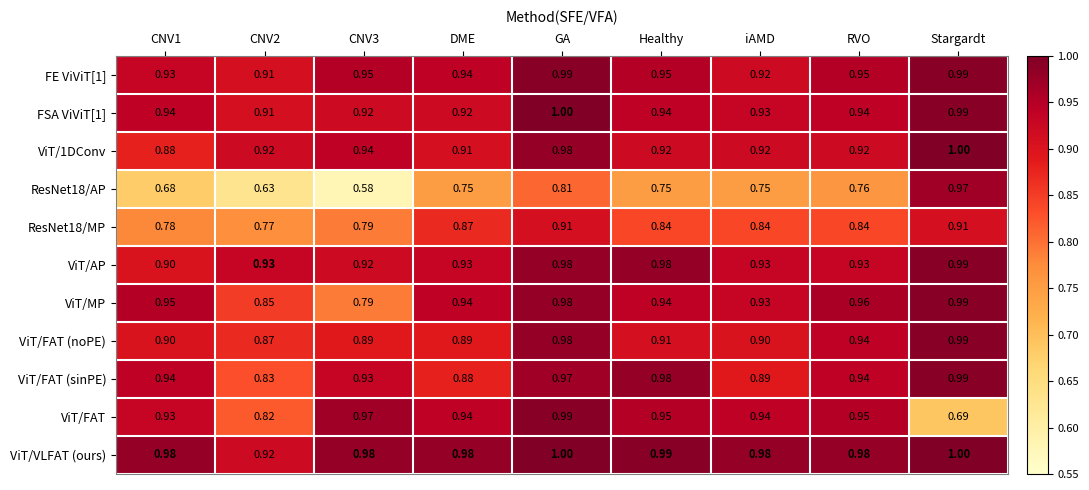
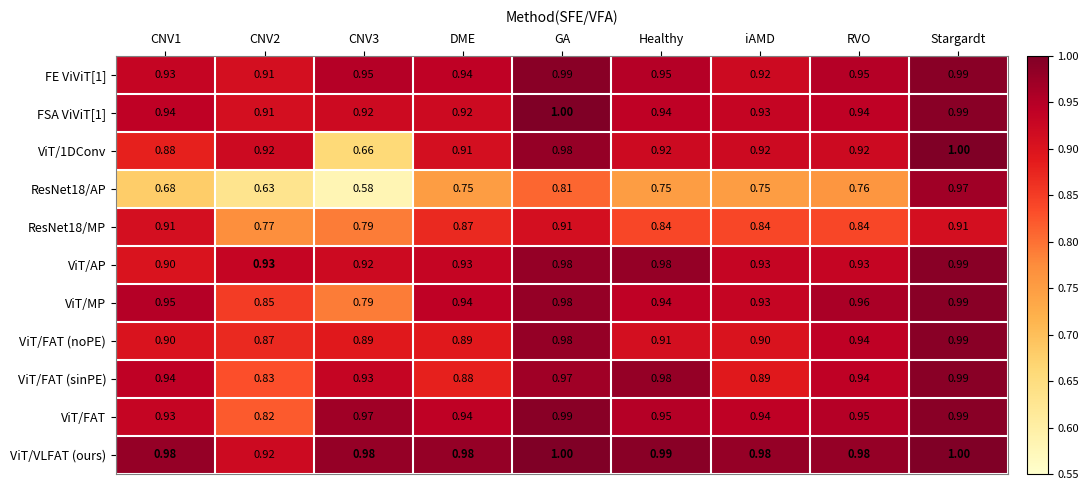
ViT/1DConv, CNV3: 0.94 -> 0.66
ResNet18/MP, CNV1: 0.78 -> 0.91
ViT/FAT, Stargardt: 0.69 -> 0.99
